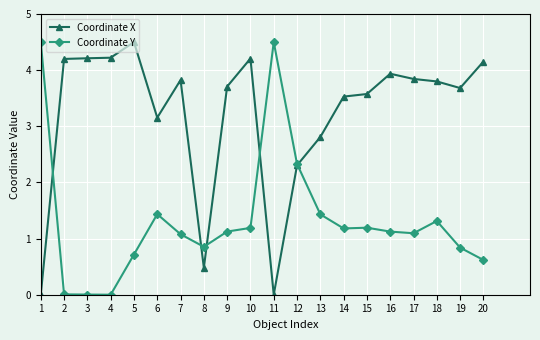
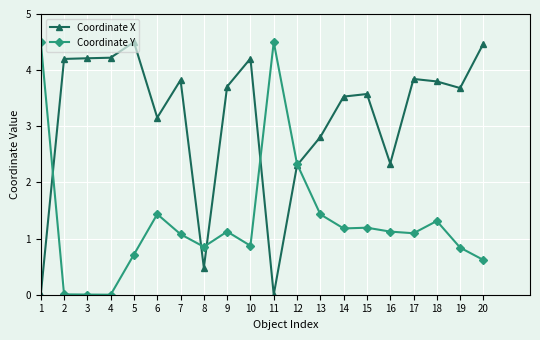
Coordinate Y, 10: 1.2 -> 0.9
Coordinate X, 16: 3.9 -> 2.3
Coordinate X, 20: 4.2 -> 4.5
